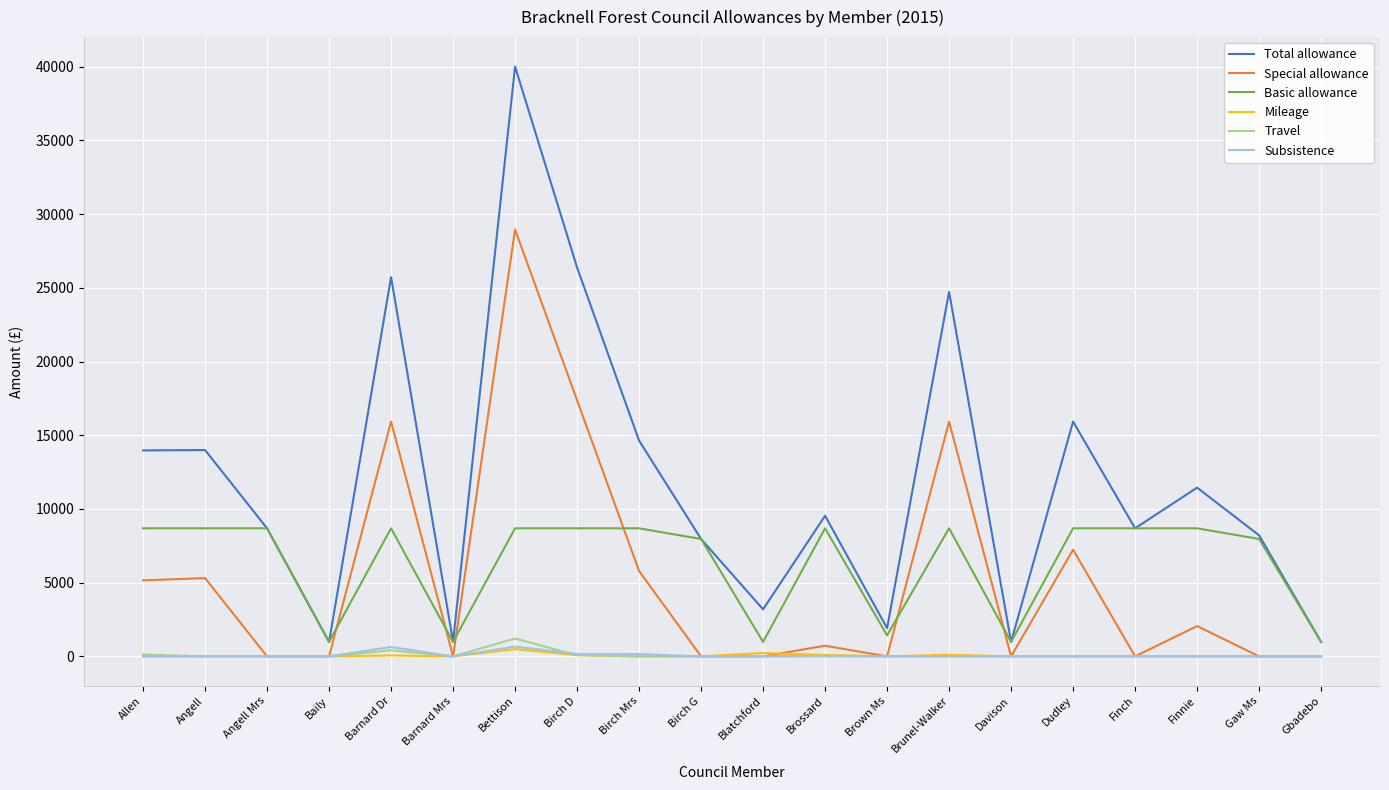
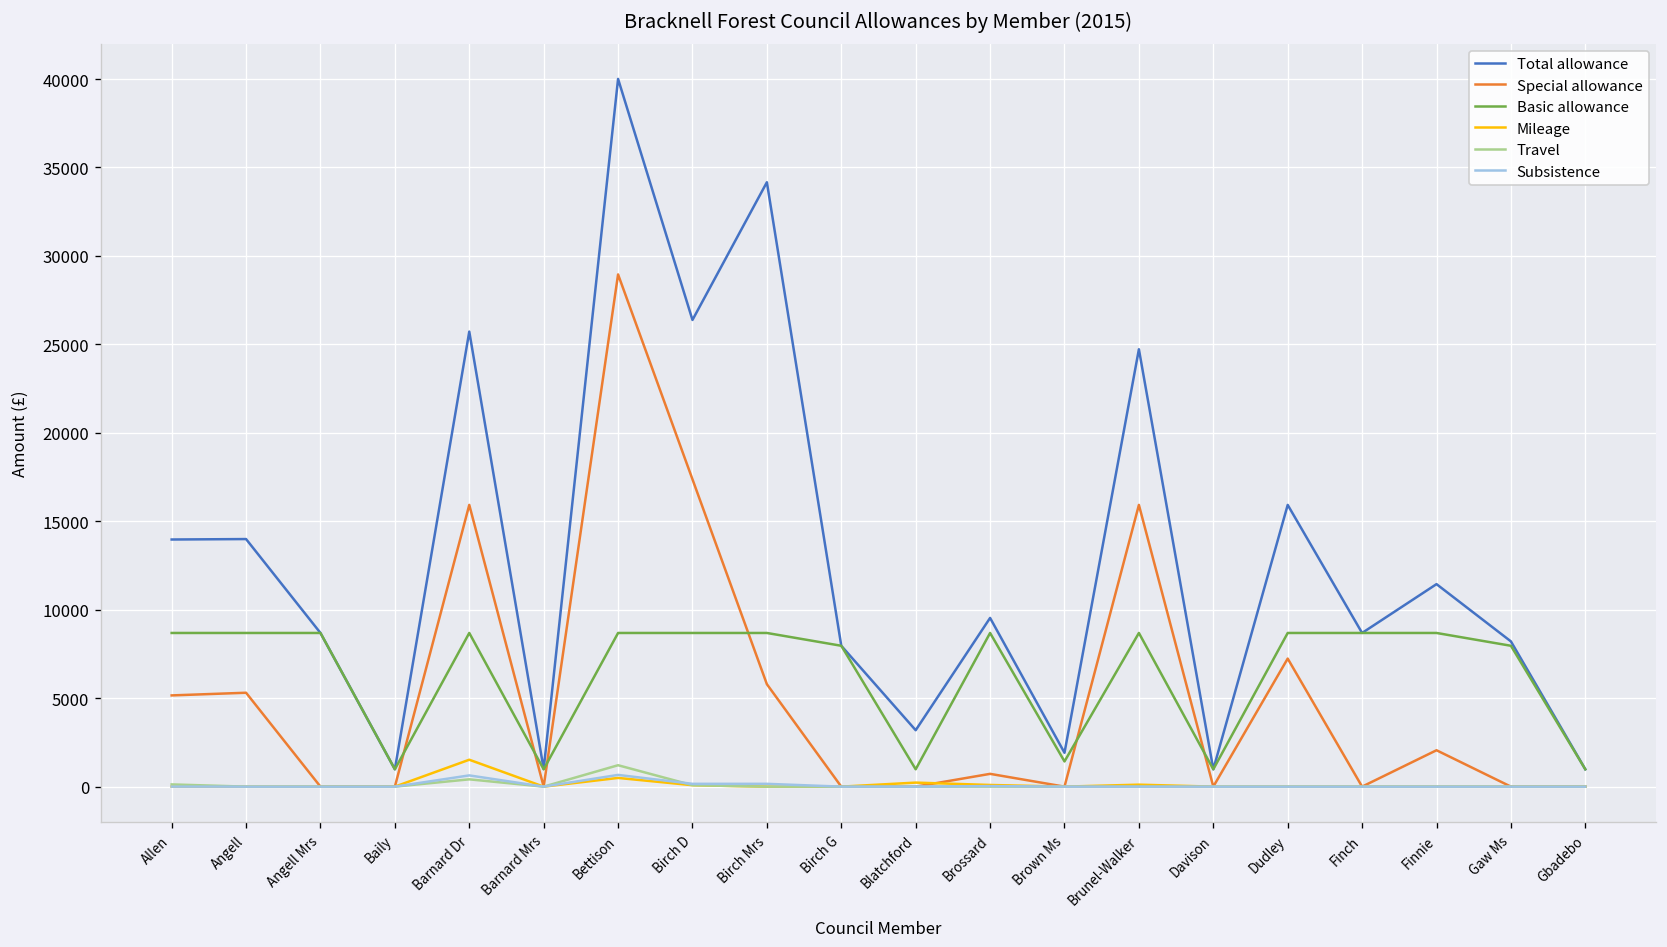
Mileage, Barnard Dr: 100 -> 1500
Total allowance, Birch Mrs: 14600 -> 34200
